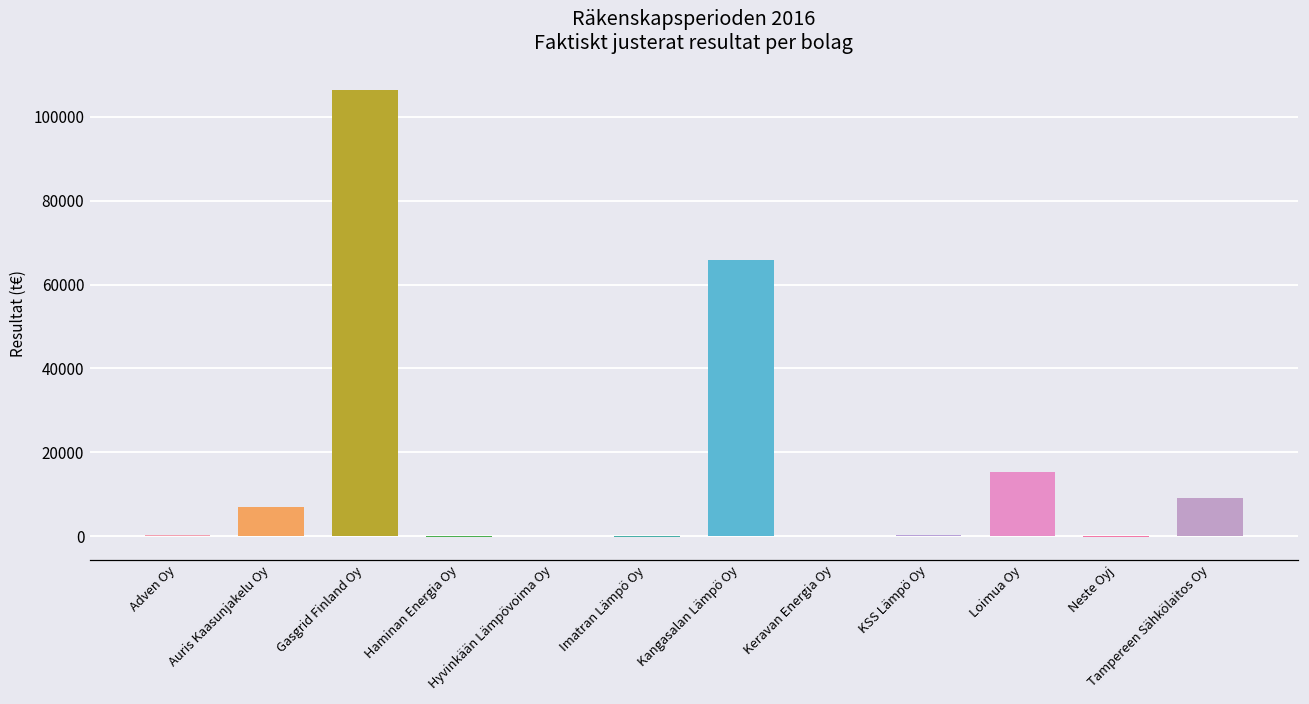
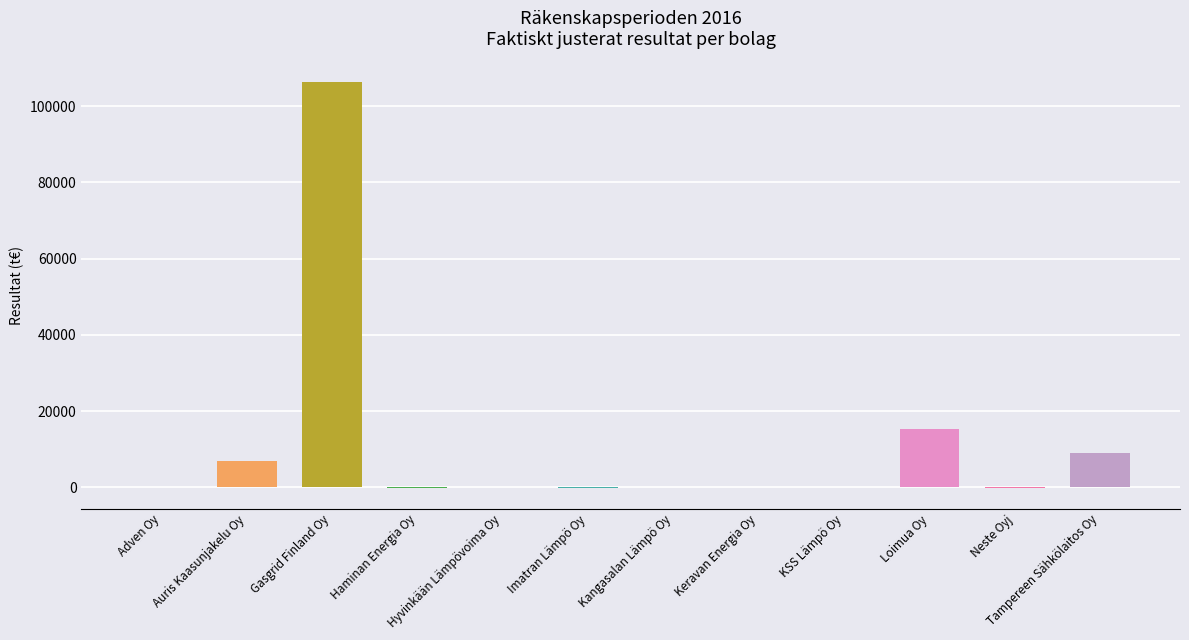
Kangasalan Lämpö Oy: 66000 -> 0
